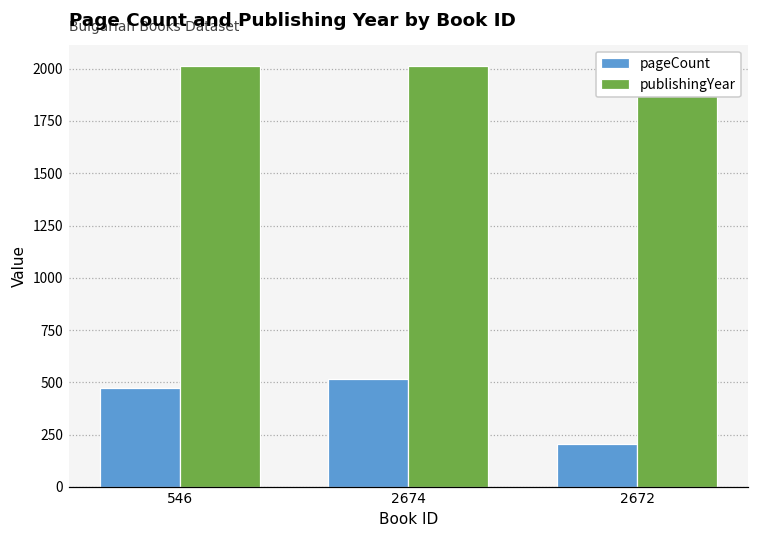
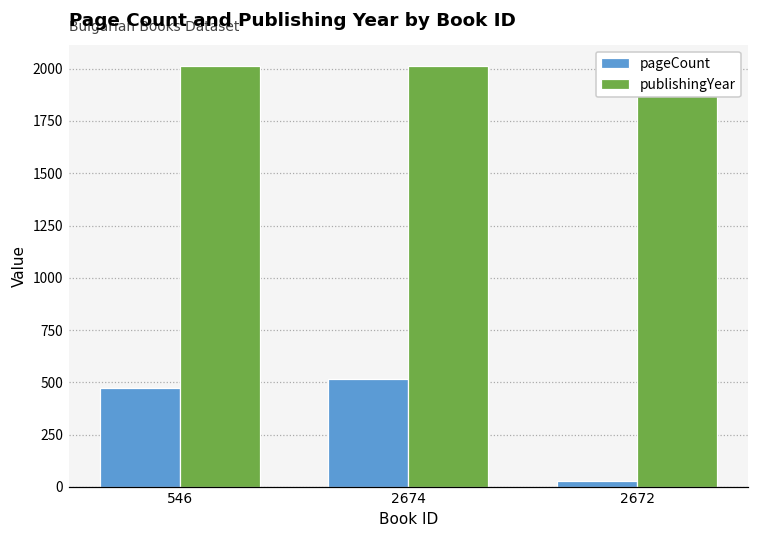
pageCount, 2672: 210 -> 30
